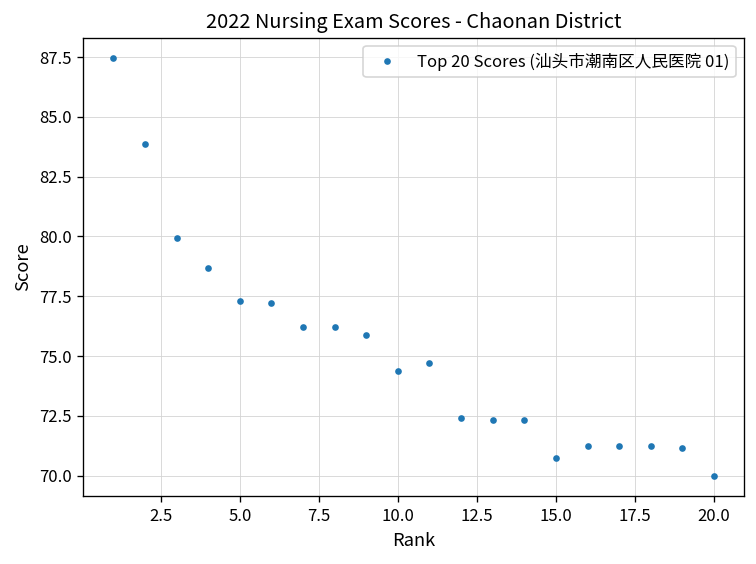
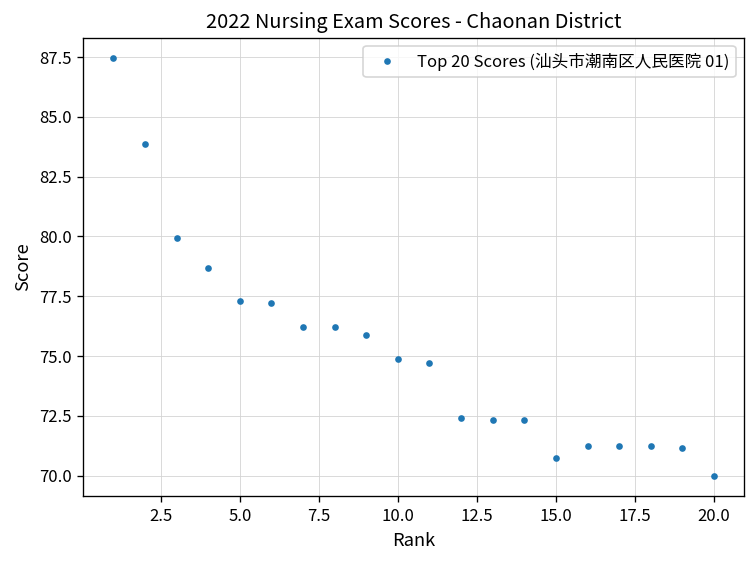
10.0: 74.4 -> 74.9
